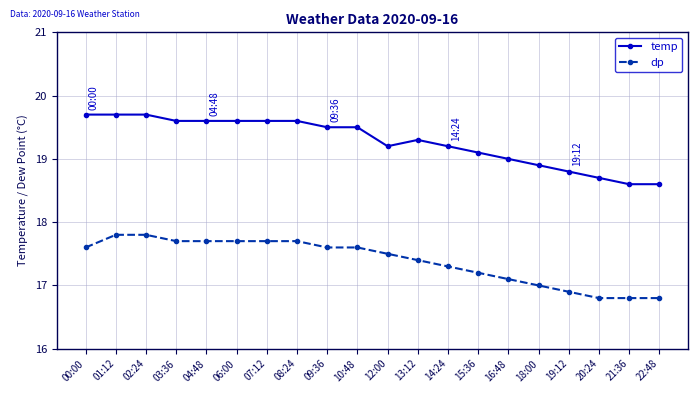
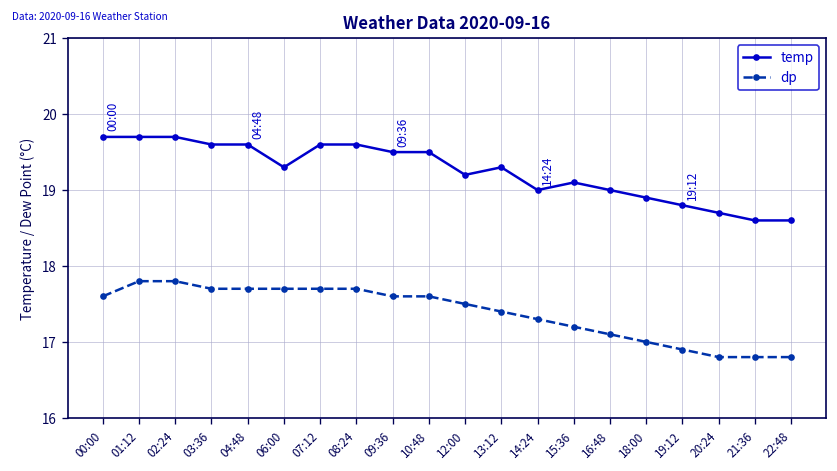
temp, 06:00: 19.6 -> 19.3
temp, 14:24: 19.2 -> 19.0
